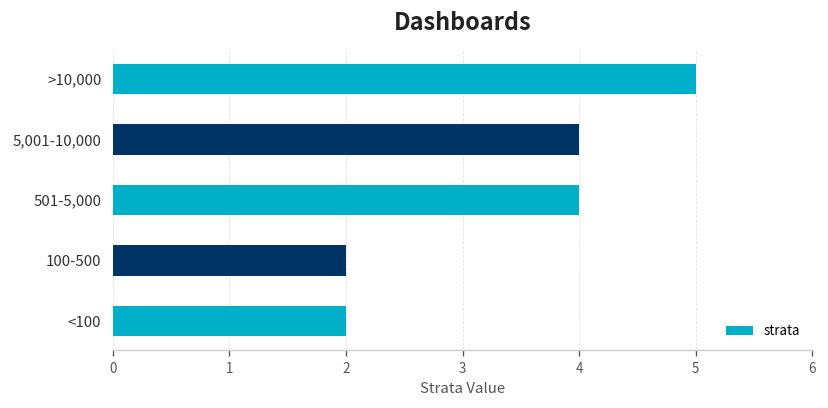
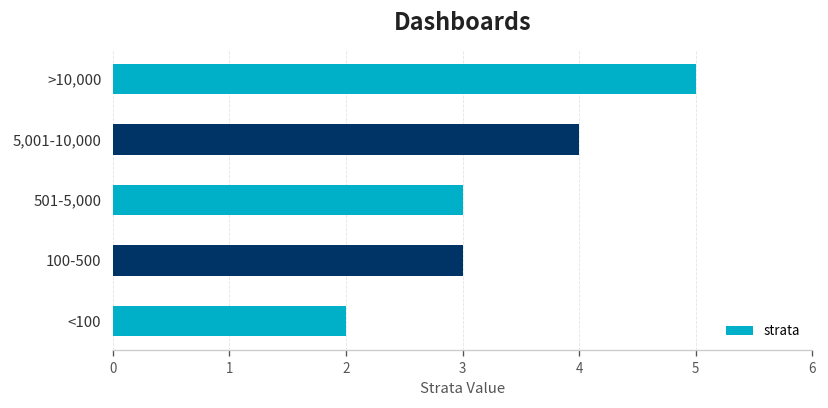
501-5,000: 4 -> 3
100-500: 2 -> 3
